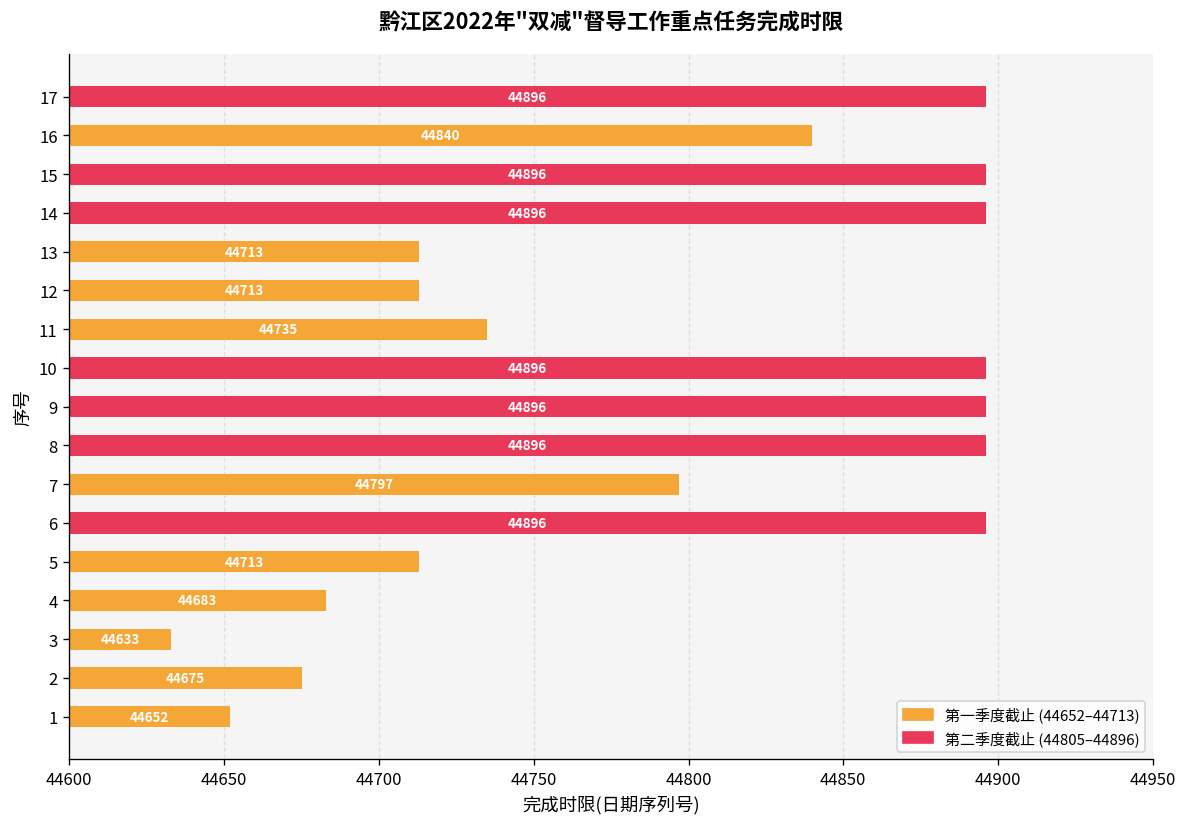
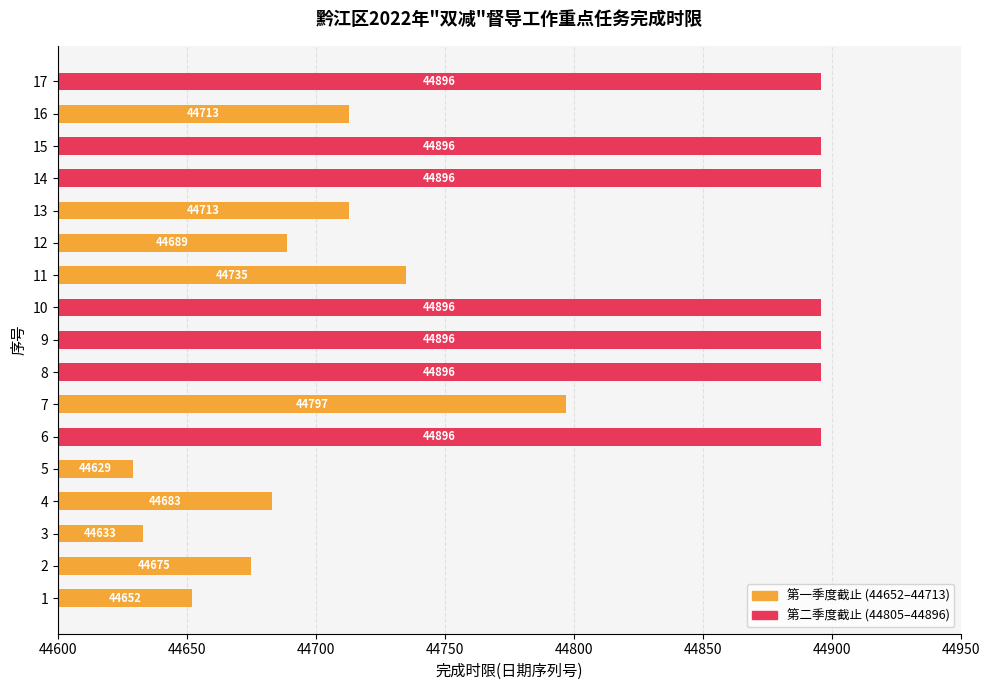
16: 44840 -> 44713
12: 44713 -> 44689
5: 44713 -> 44629
